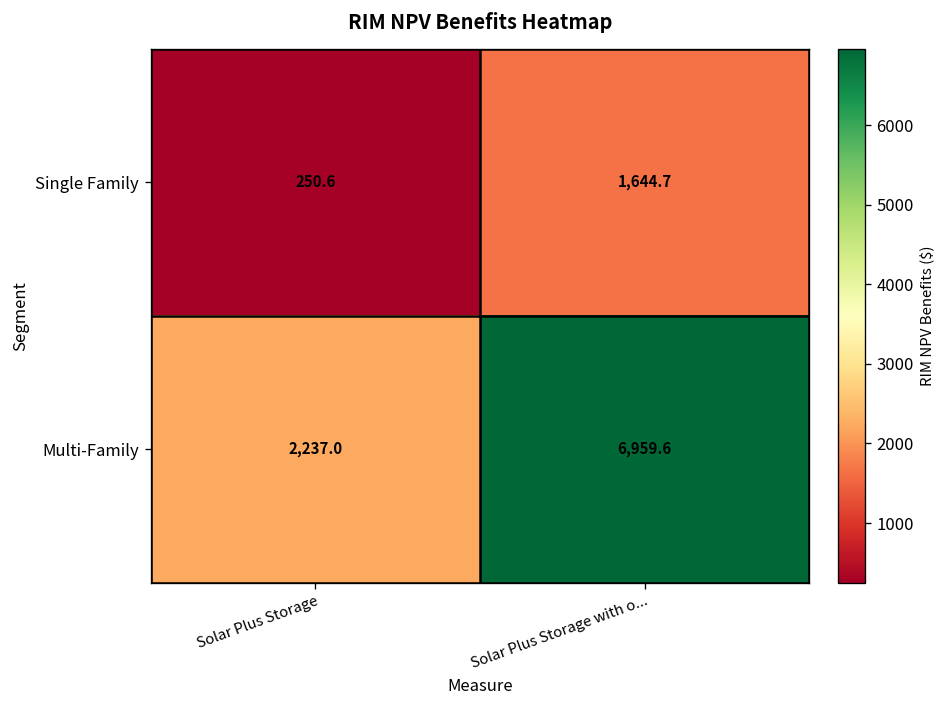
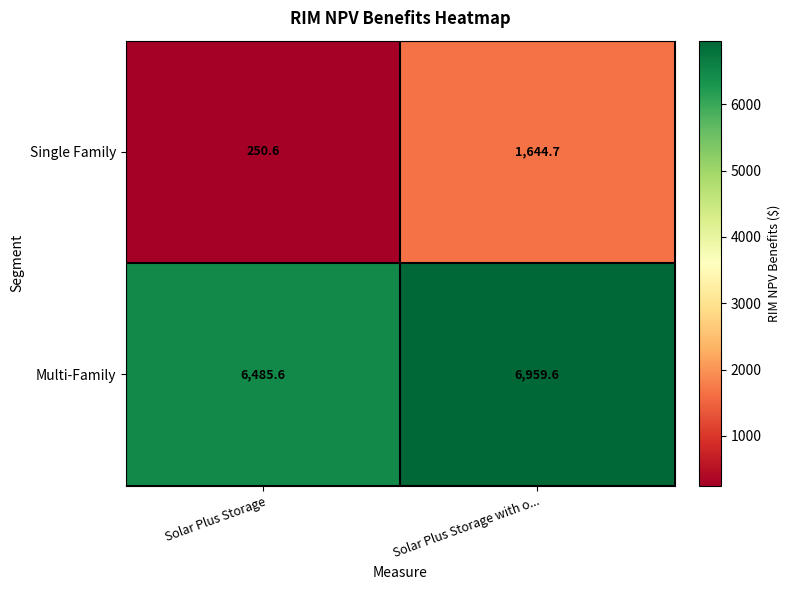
Multi-Family, Solar Plus Storage: 2,237.0 -> 6,485.6
